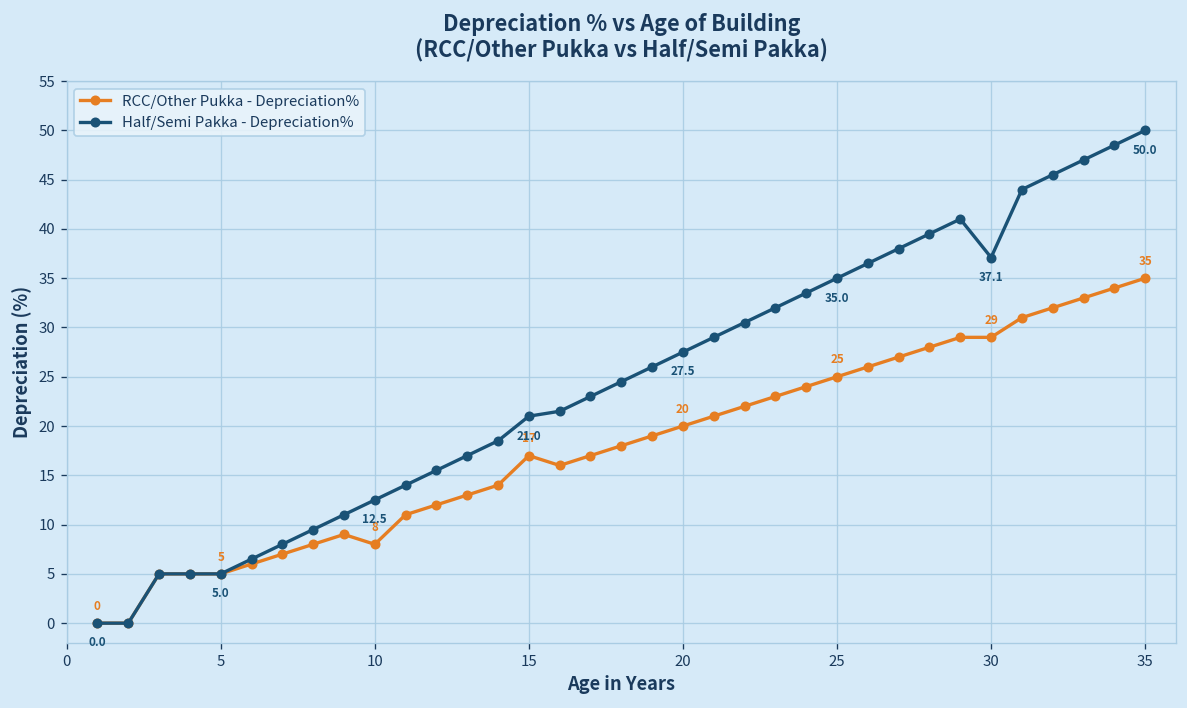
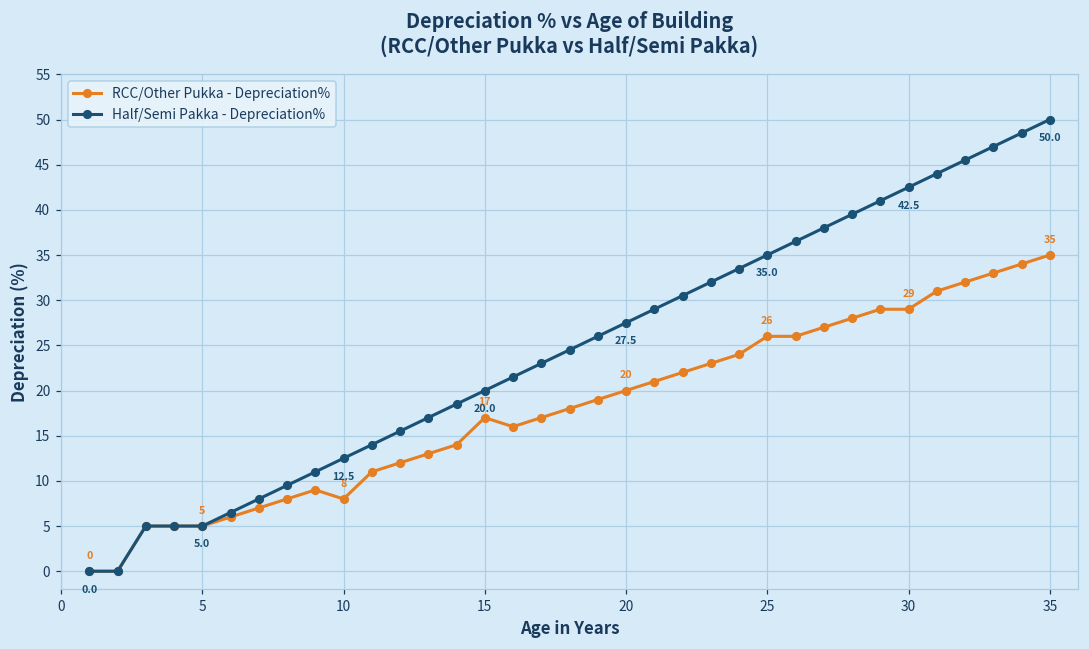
Half/Semi Pakka - Depreciation%, 15: 21.0 -> 20.0
RCC/Other Pukka - Depreciation%, 25: 25 -> 26
Half/Semi Pakka - Depreciation%, 30: 37.1 -> 42.5
